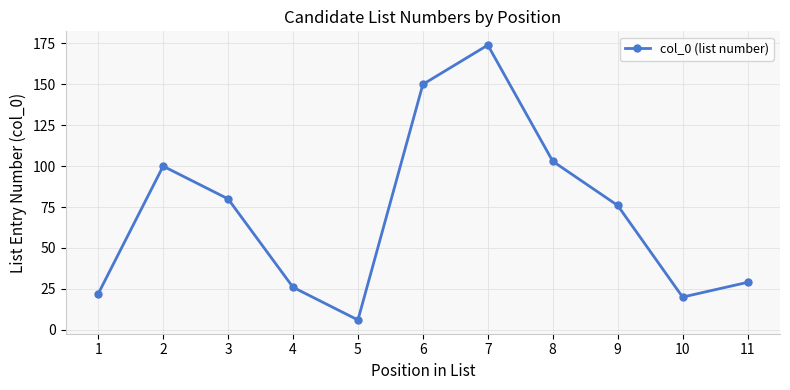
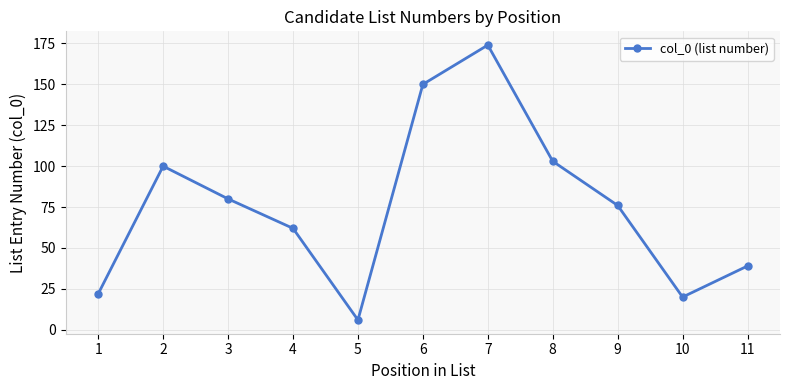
4: 26 -> 62
11: 29 -> 39
